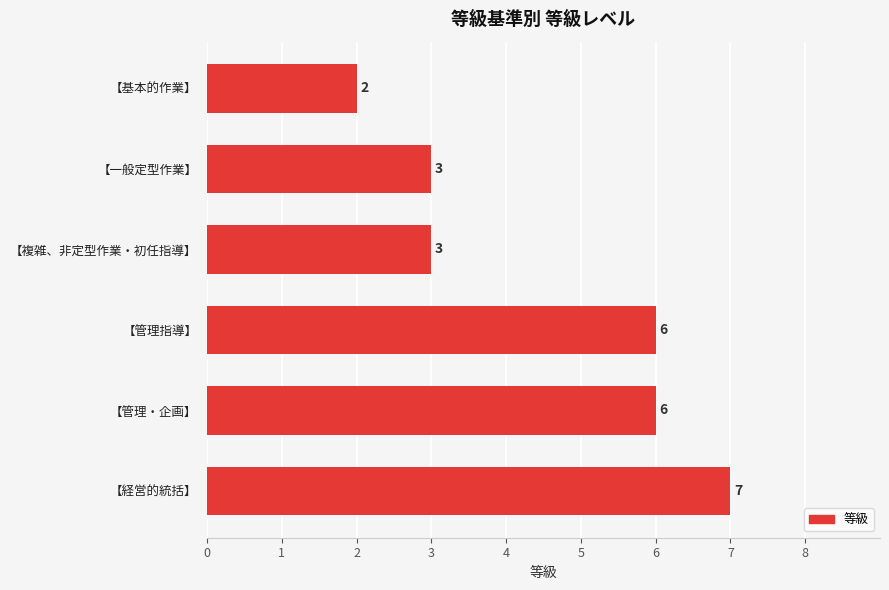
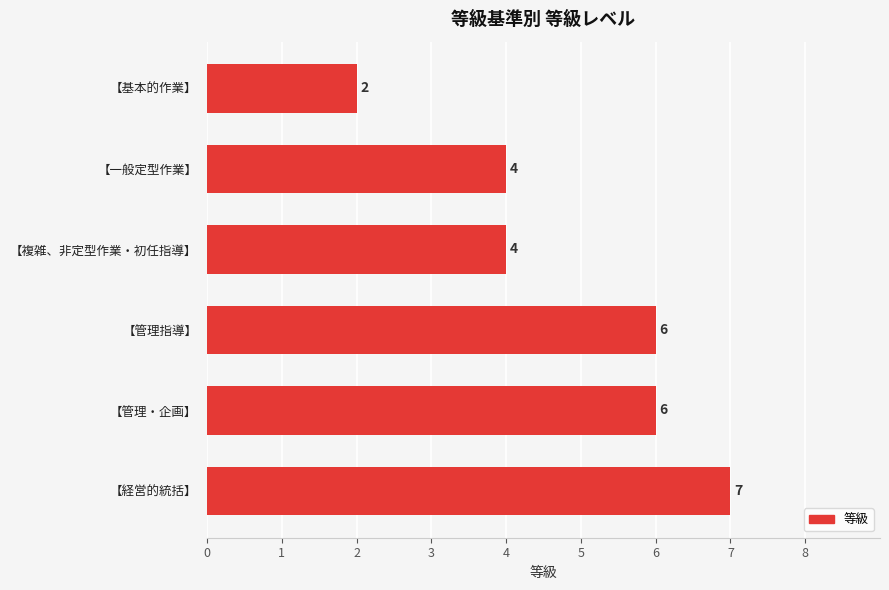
【一般定型作業】: 3 -> 4
【複雑、非定型作業・初任指導】: 3 -> 4
